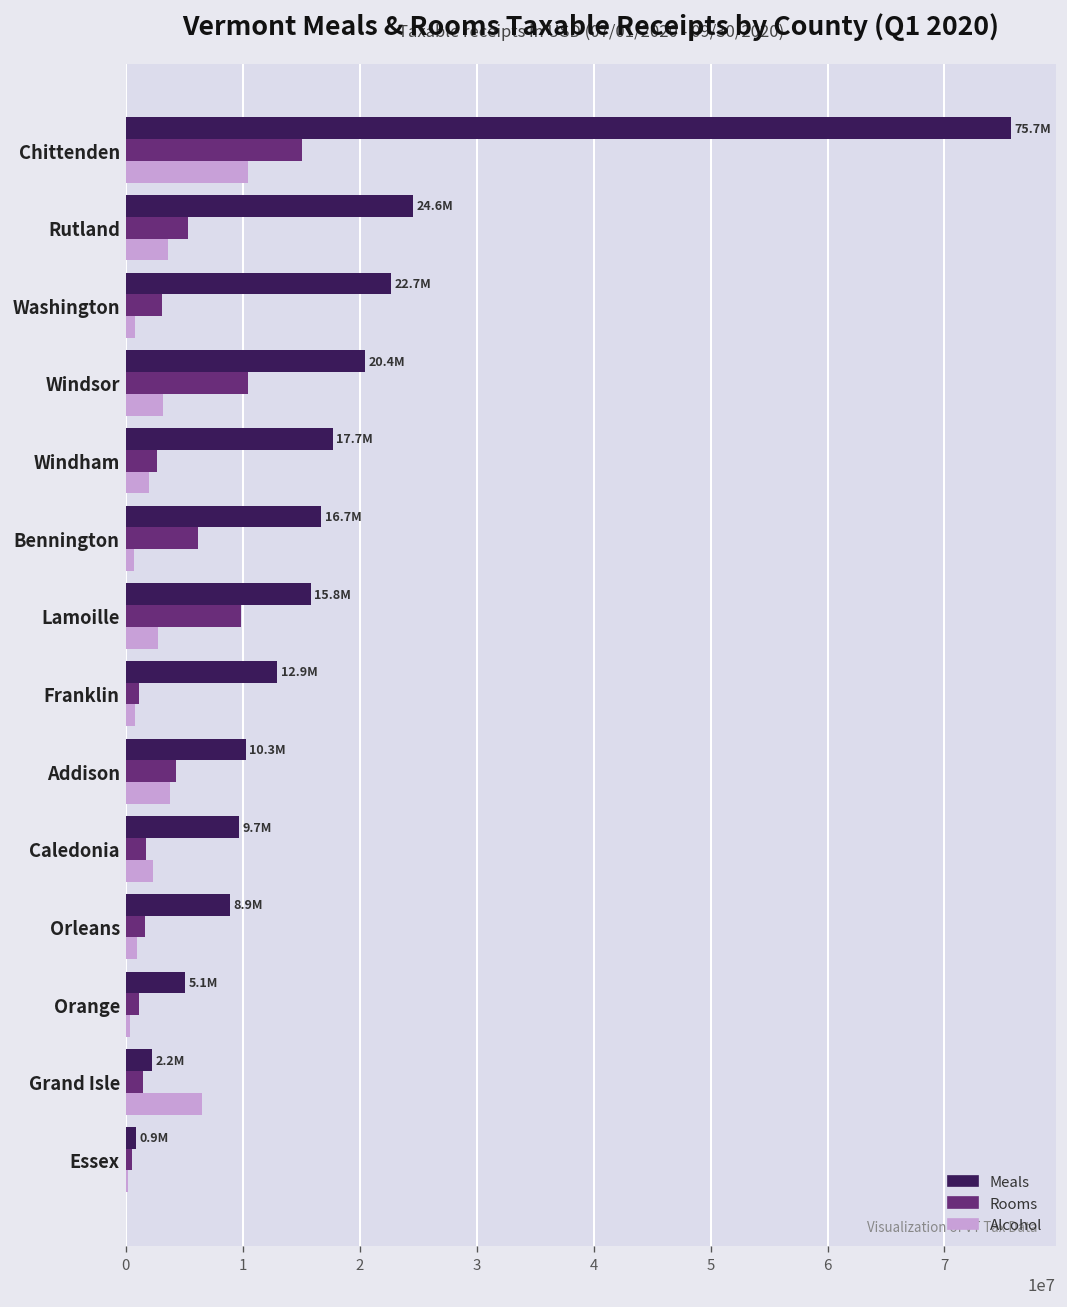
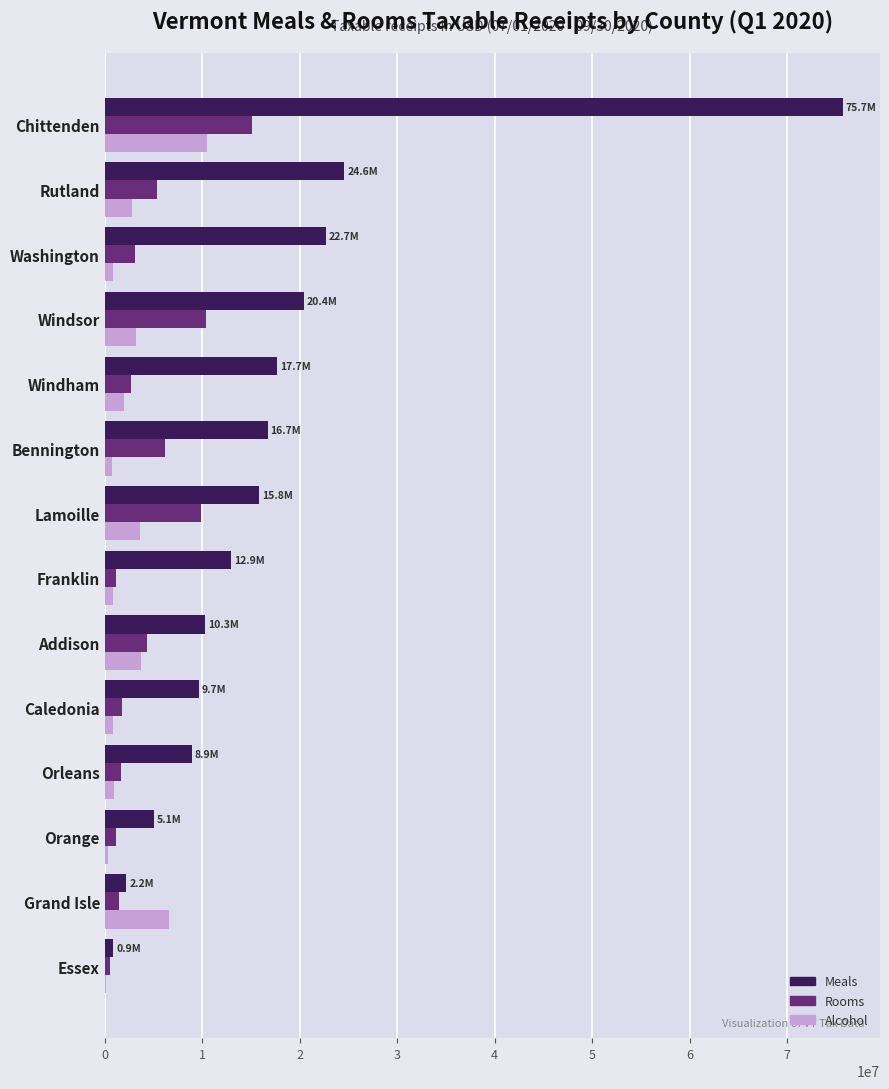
Alcohol, Rutland: 4000000 -> 3000000
Alcohol, Lamoille: 3000000 -> 4000000
Alcohol, Caledonia: 2000000 -> 1000000
